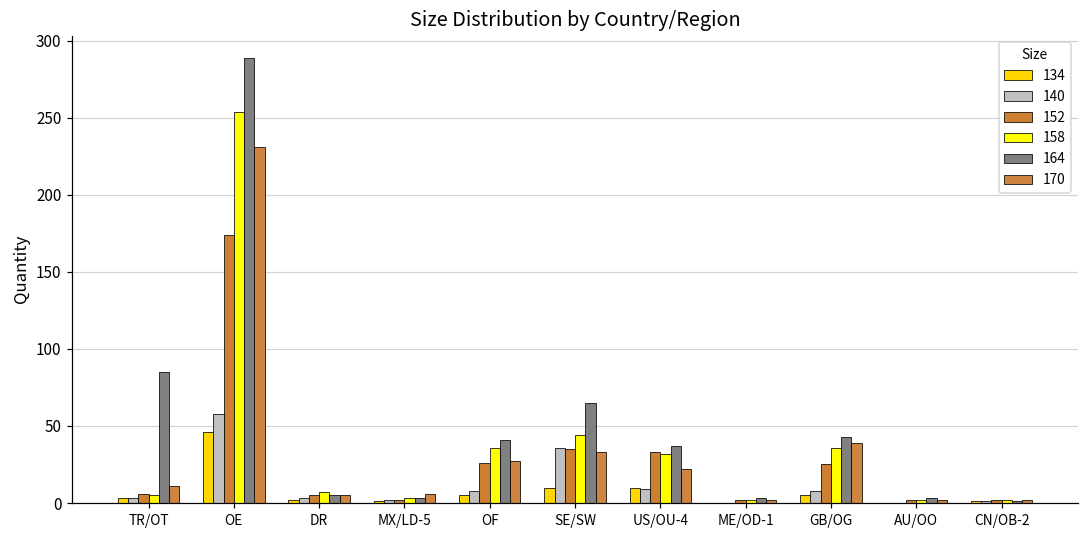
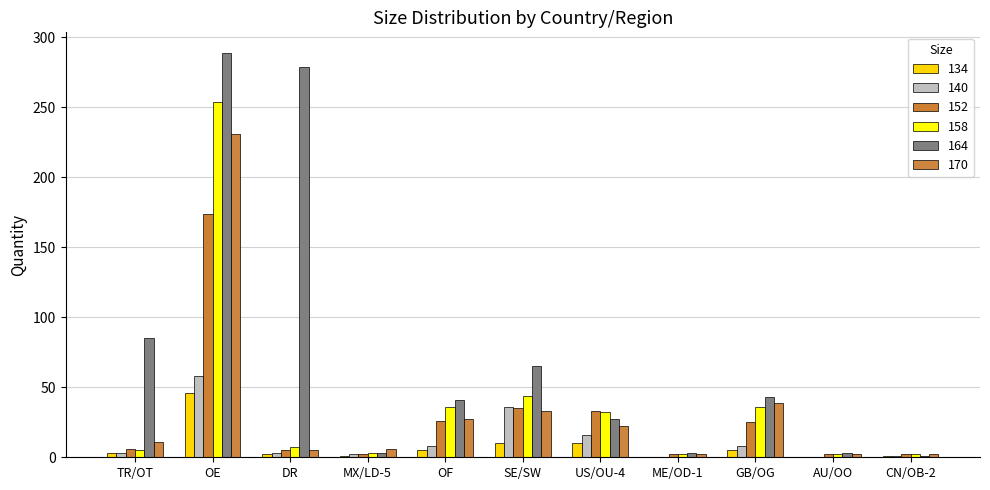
164, DR: 5 -> 279
140, US/OU-4: 9 -> 16
164, US/OU-4: 37 -> 27
